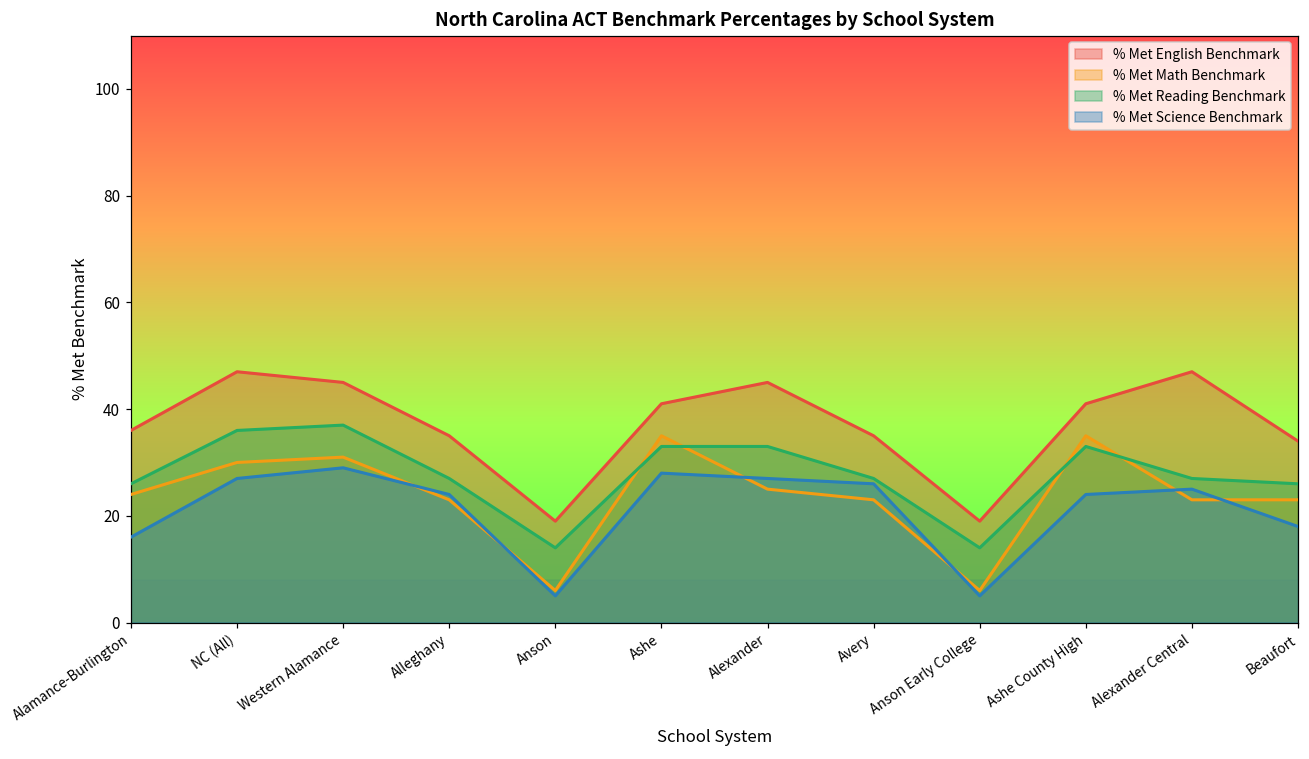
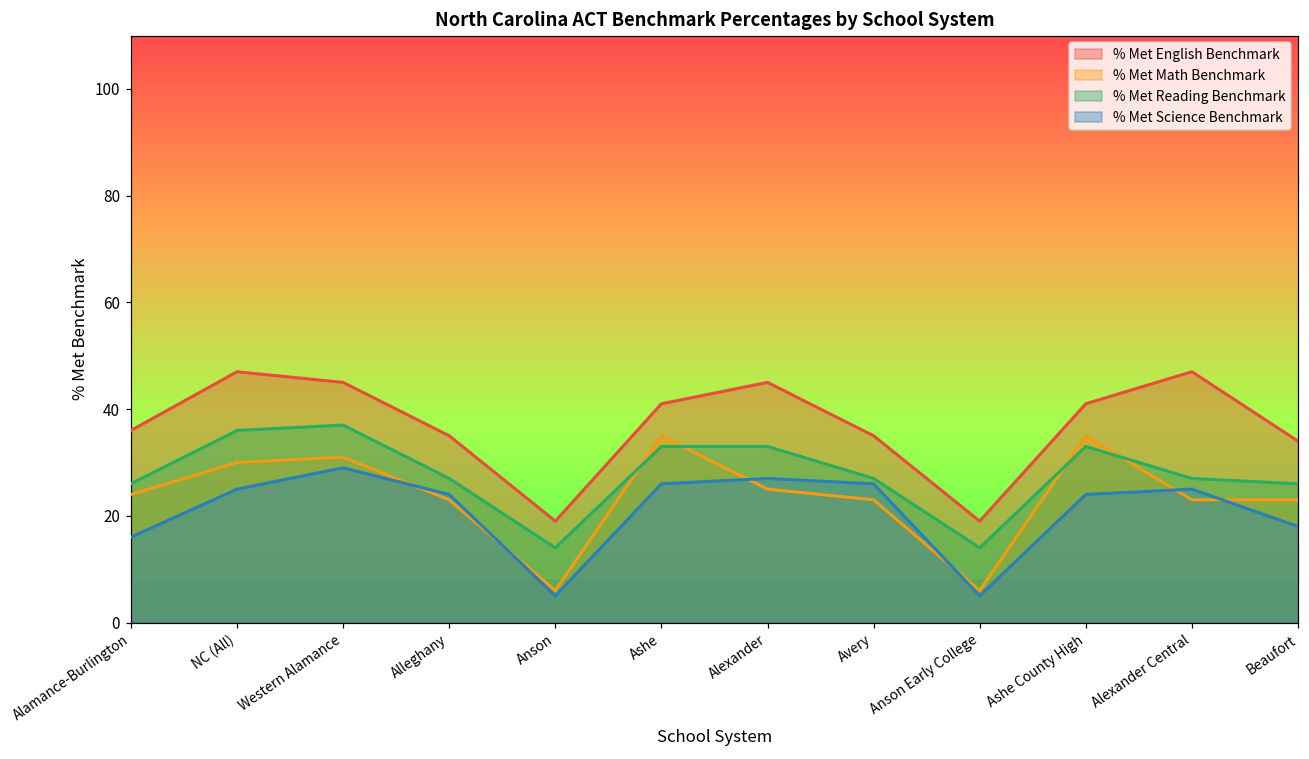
% Met Science Benchmark, NC (All): 27 -> 25
% Met Science Benchmark, Ashe: 28 -> 26
